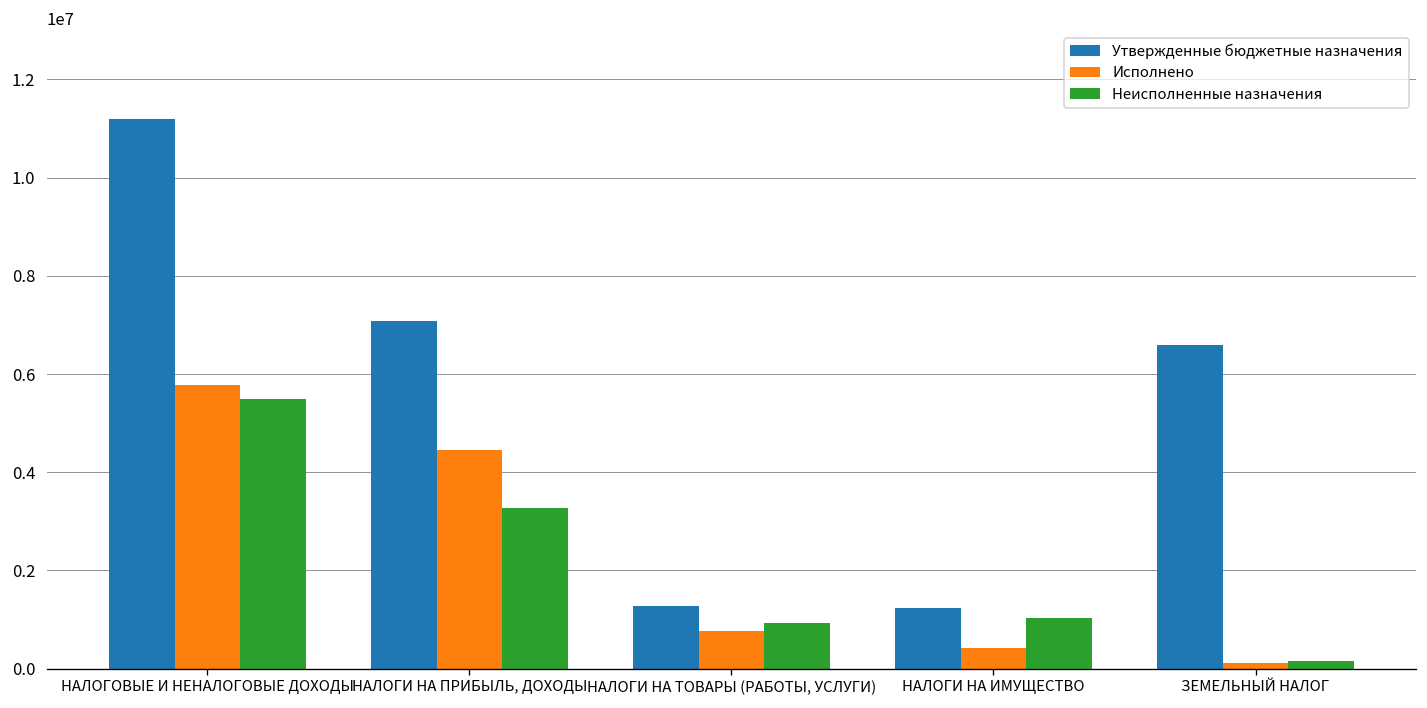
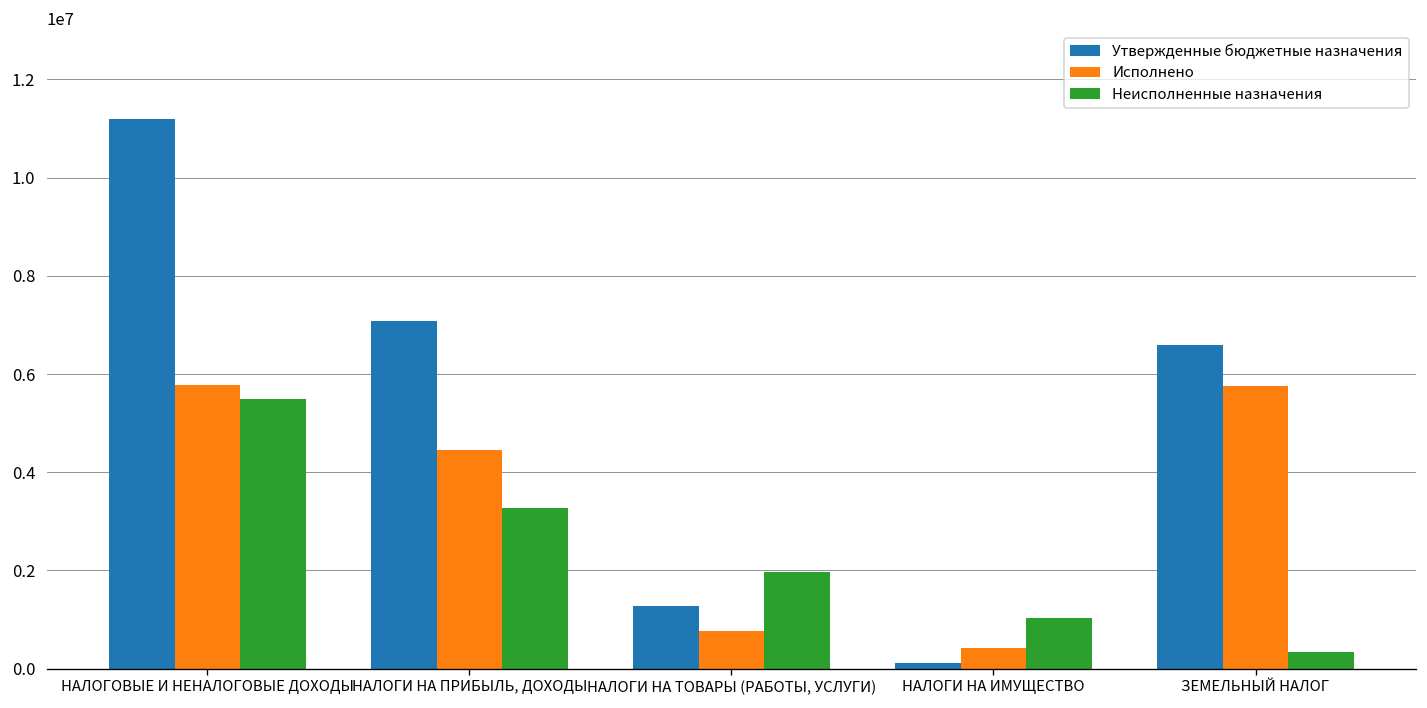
Неисполненные назначения, НАЛОГИ НА ТОВАРЫ (РАБОТЫ, УСЛУГИ): 900000 -> 2000000
Утвержденные бюджетные назначения, НАЛОГИ НА ИМУЩЕСТВО: 1200000 -> 100000
Исполнено, ЗЕМЕЛЬНЫЙ НАЛОГ: 100000 -> 5800000
Неисполненные назначения, ЗЕМЕЛЬНЫЙ НАЛОГ: 200000 -> 400000
